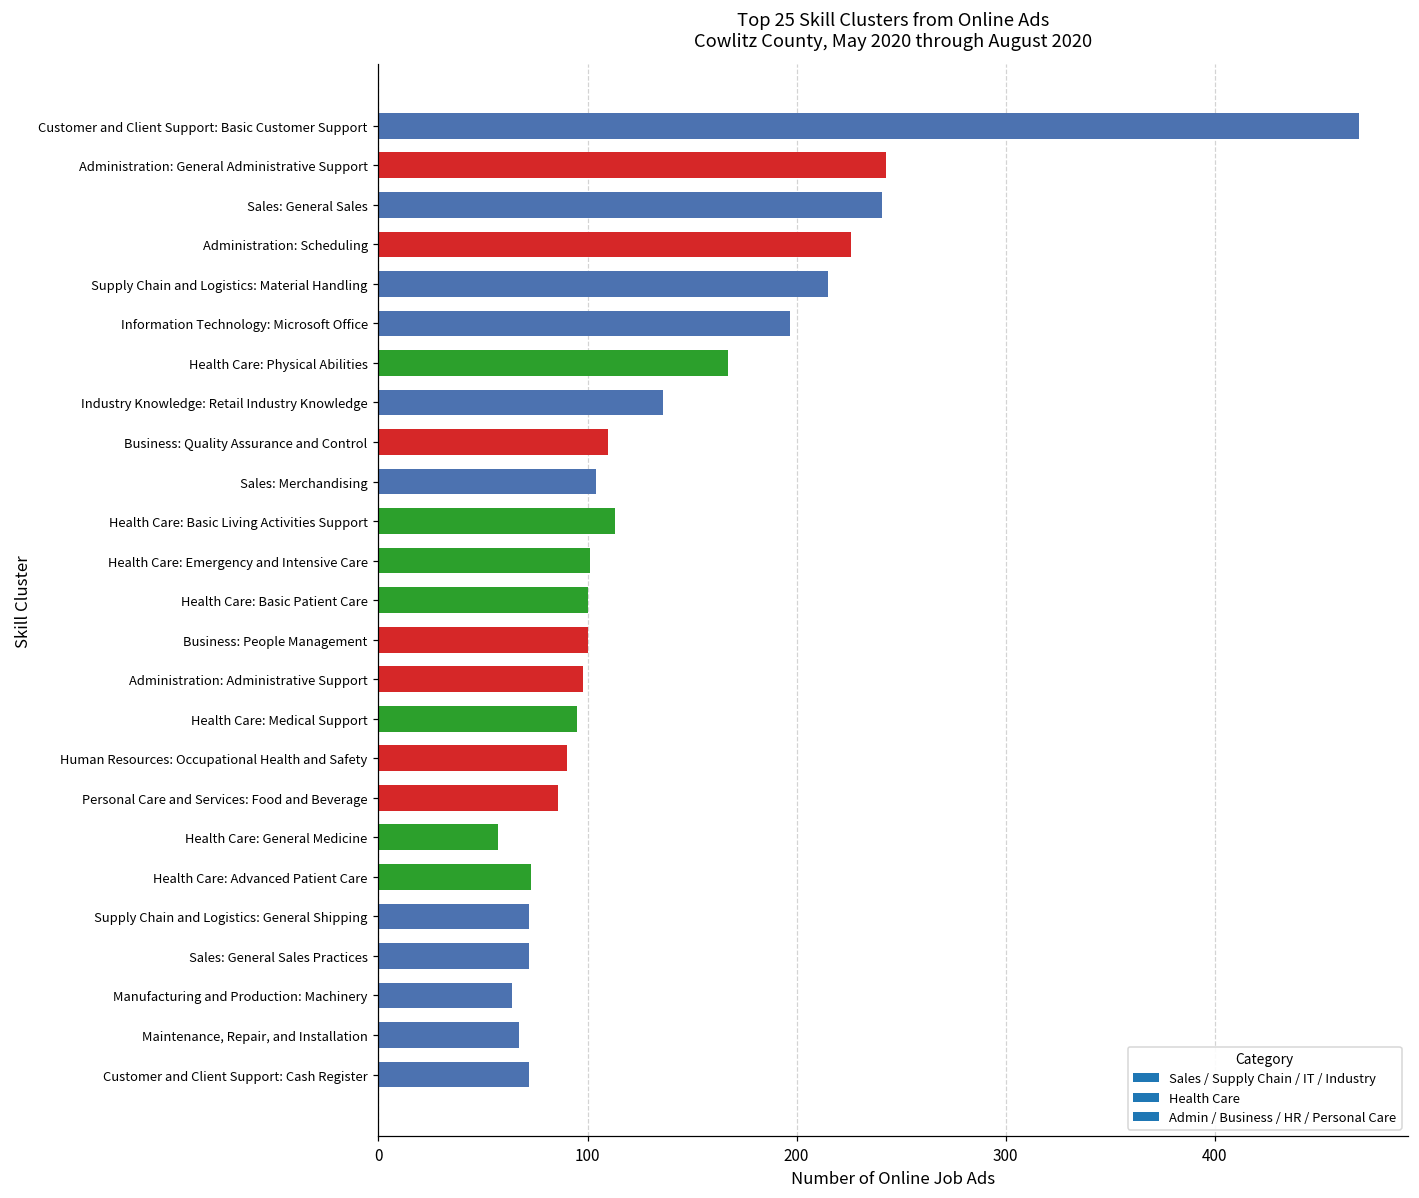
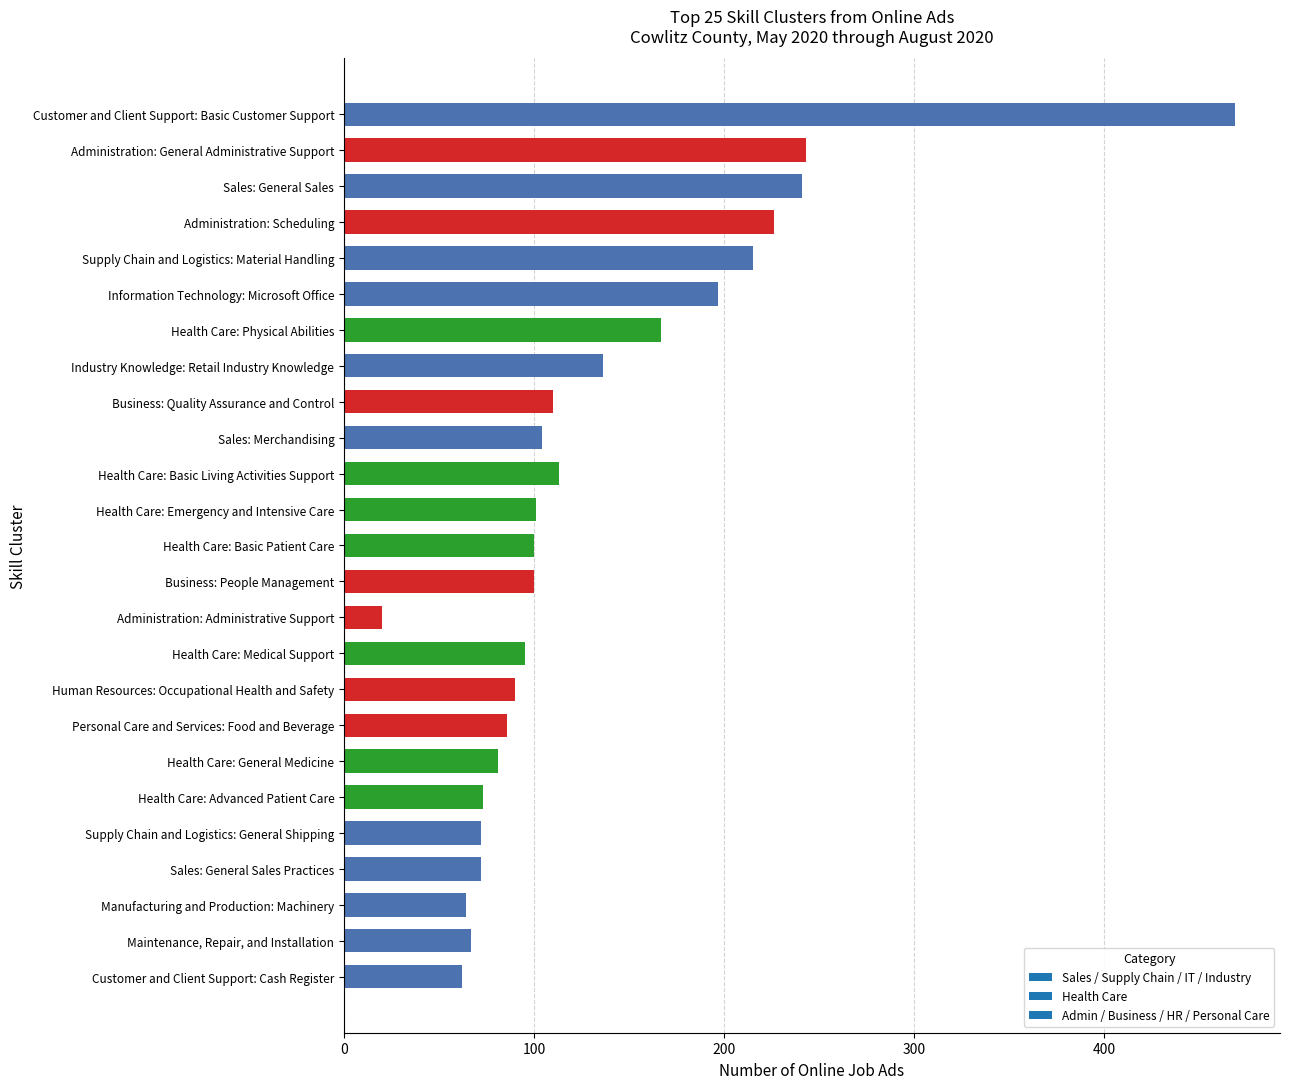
Administration: Administrative Support: 98 -> 20
Health Care: General Medicine: 57 -> 81
Customer and Client Support: Cash Register: 72 -> 62
